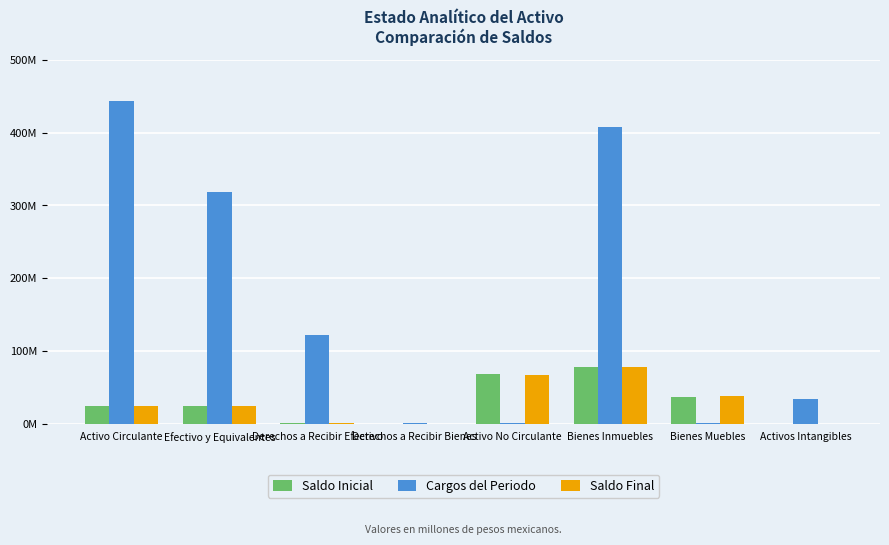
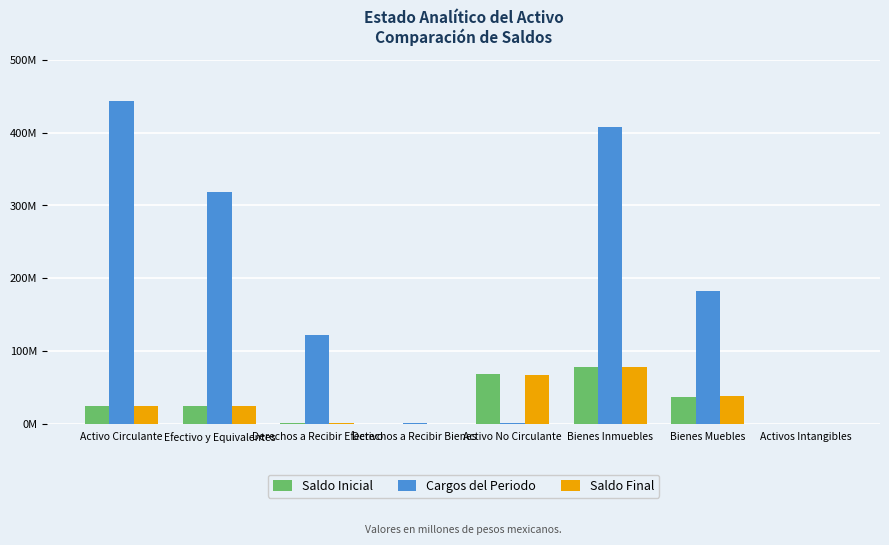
Cargos del Periodo, Bienes Muebles: 0 -> 180000000
Cargos del Periodo, Activos Intangibles: 30000000 -> 0
